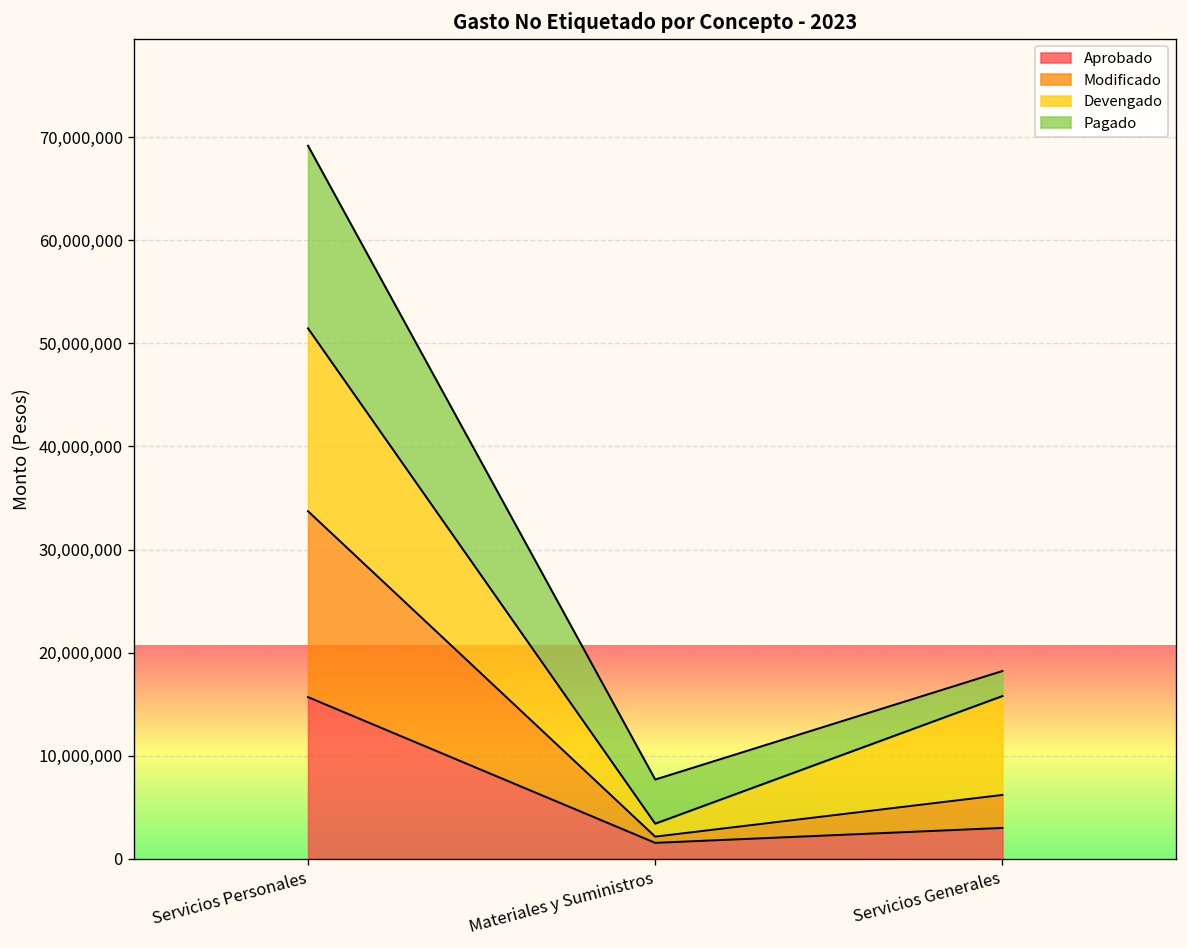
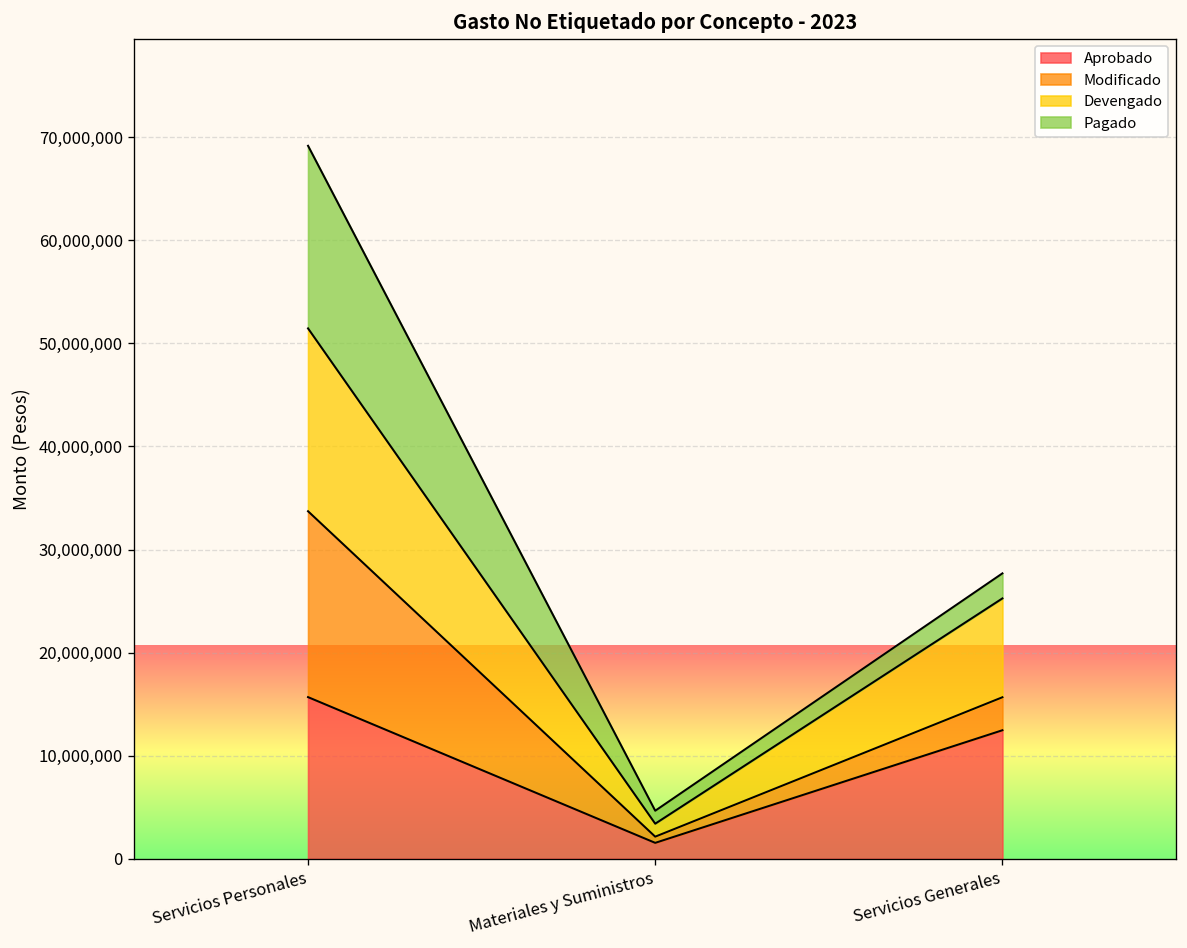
Pagado, Materiales y Suministros: 4,000,000 -> 1,000,000
Aprobado, Servicios Generales: 3,000,000 -> 12,000,000
